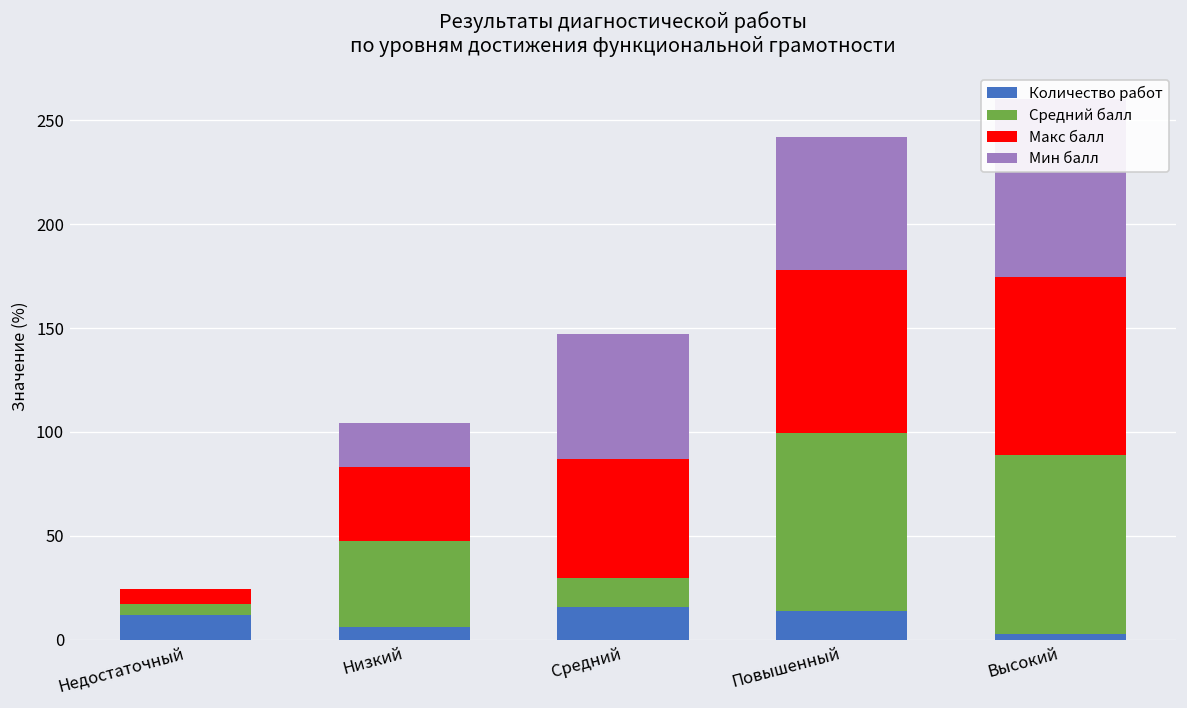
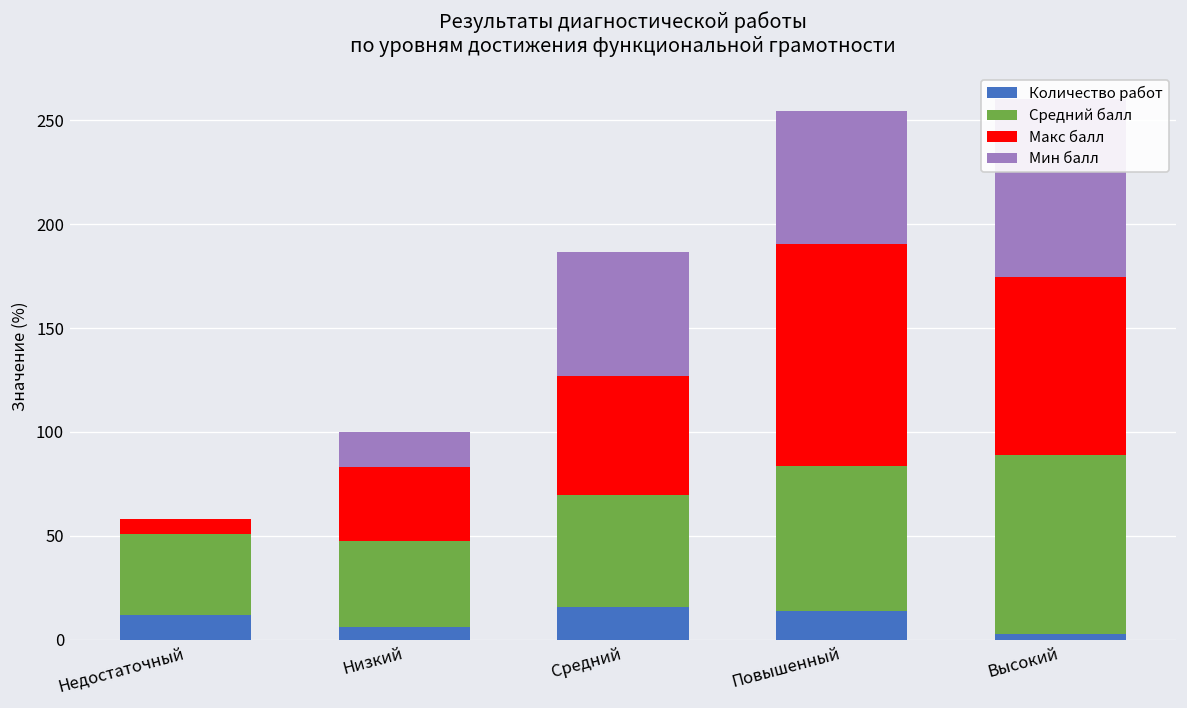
Средний балл, Недостаточный: 5 -> 39
Мин балл, Низкий: 21 -> 17
Средний балл, Средний: 14 -> 54
Средний балл, Повышенный: 85 -> 70
Макс балл, Повышенный: 79 -> 107
